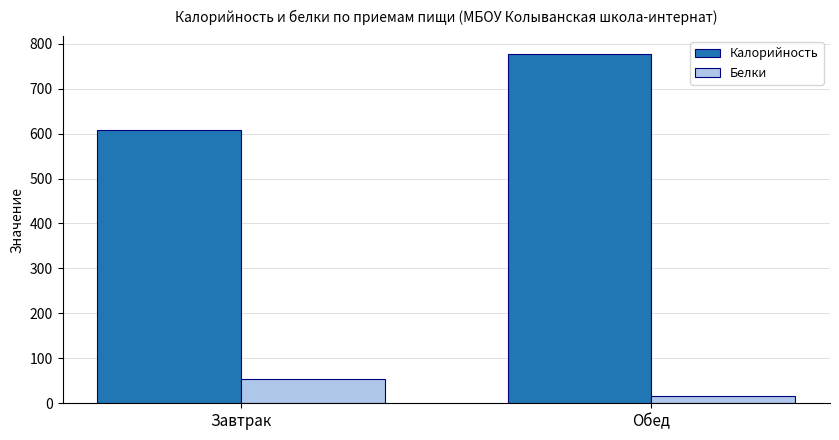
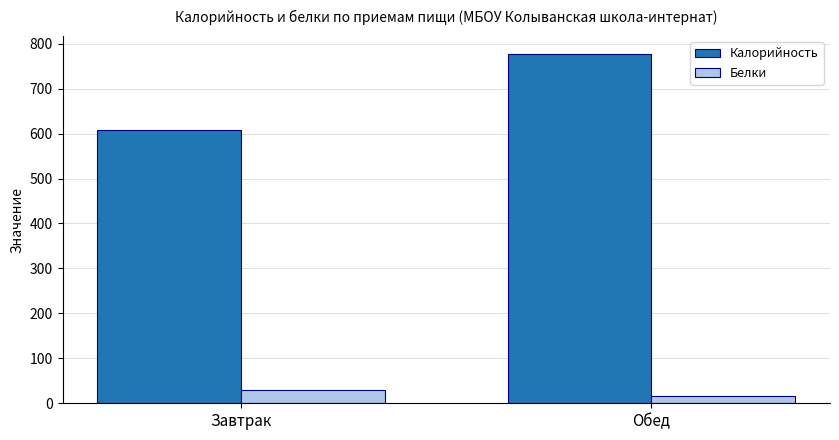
Белки, Завтрак: 50 -> 30
